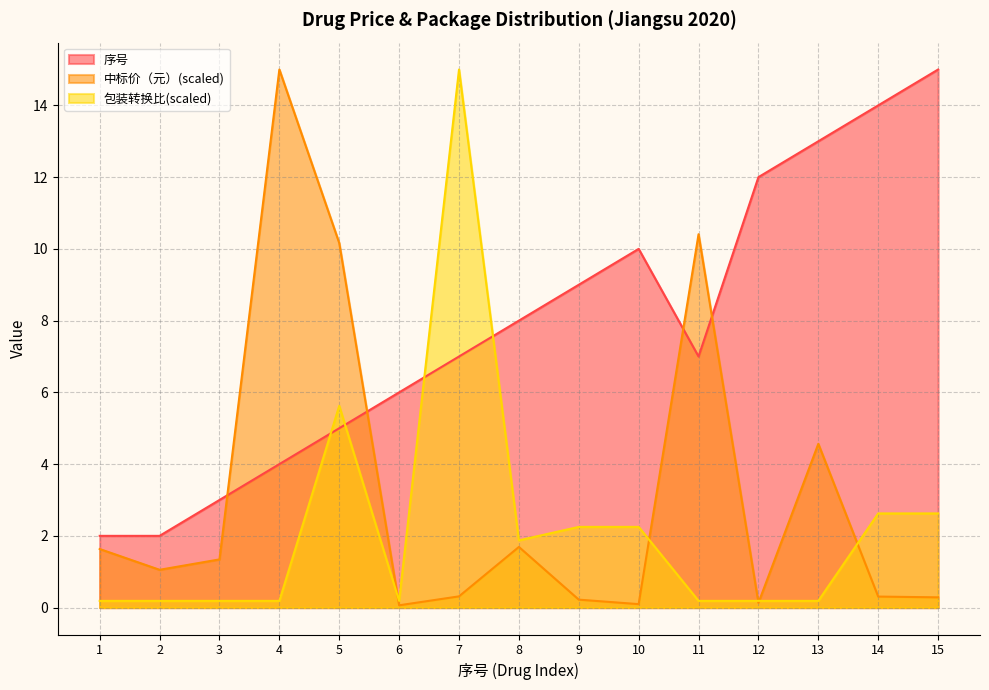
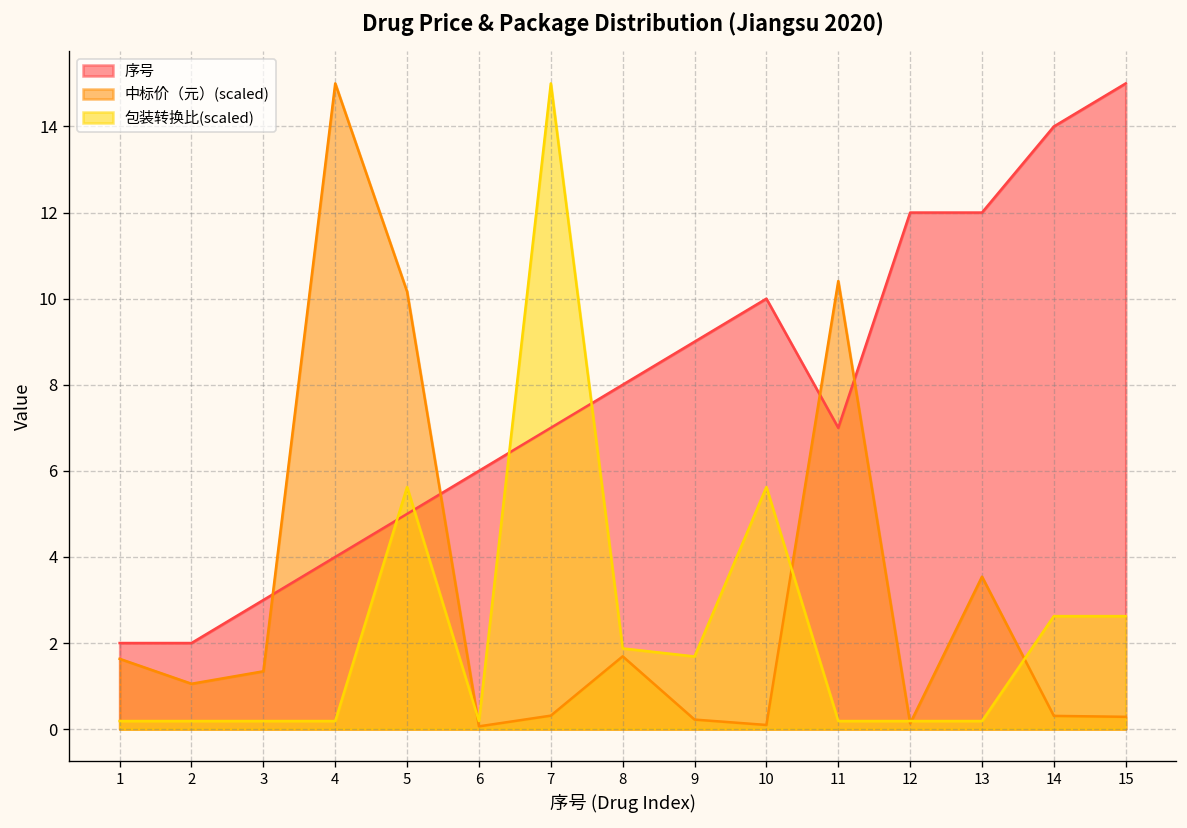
包装转换比(scaled), 9: 2.3 -> 1.7
包装转换比(scaled), 10: 2.3 -> 5.6
序号, 13: 13 -> 12
中标价（元）(scaled), 13: 4.6 -> 3.5
